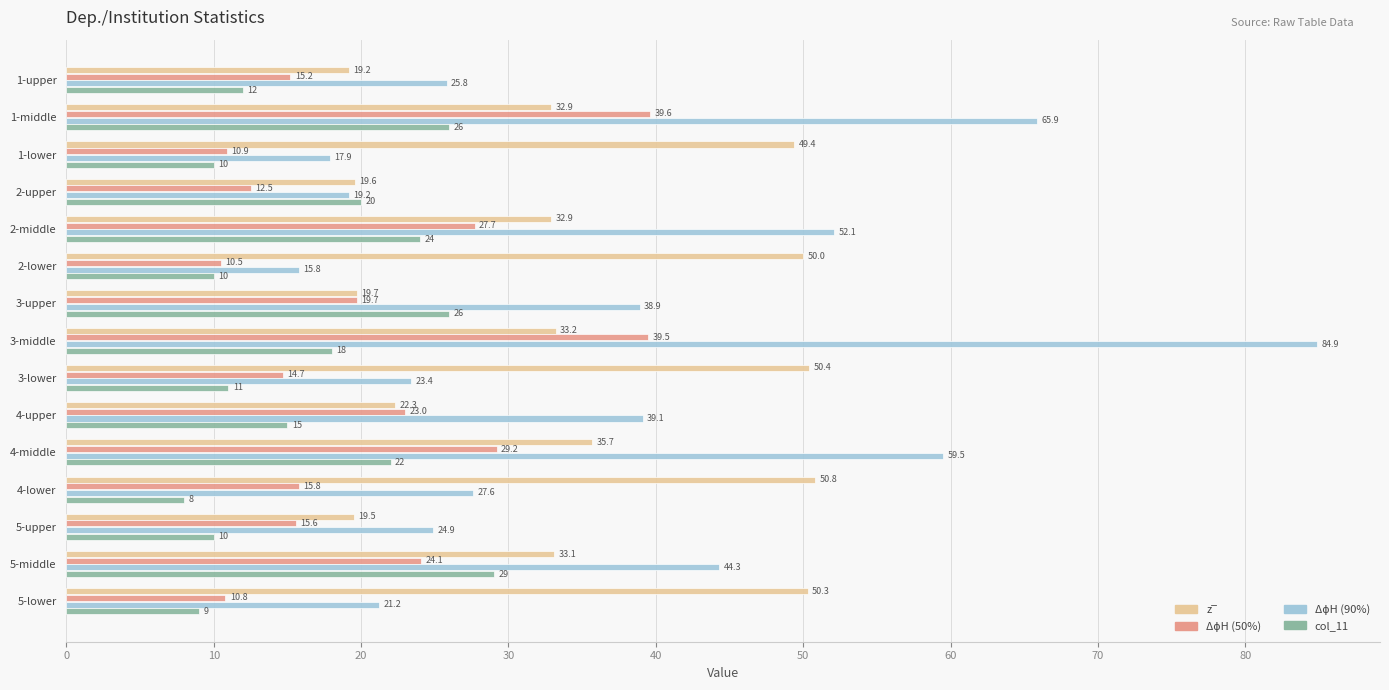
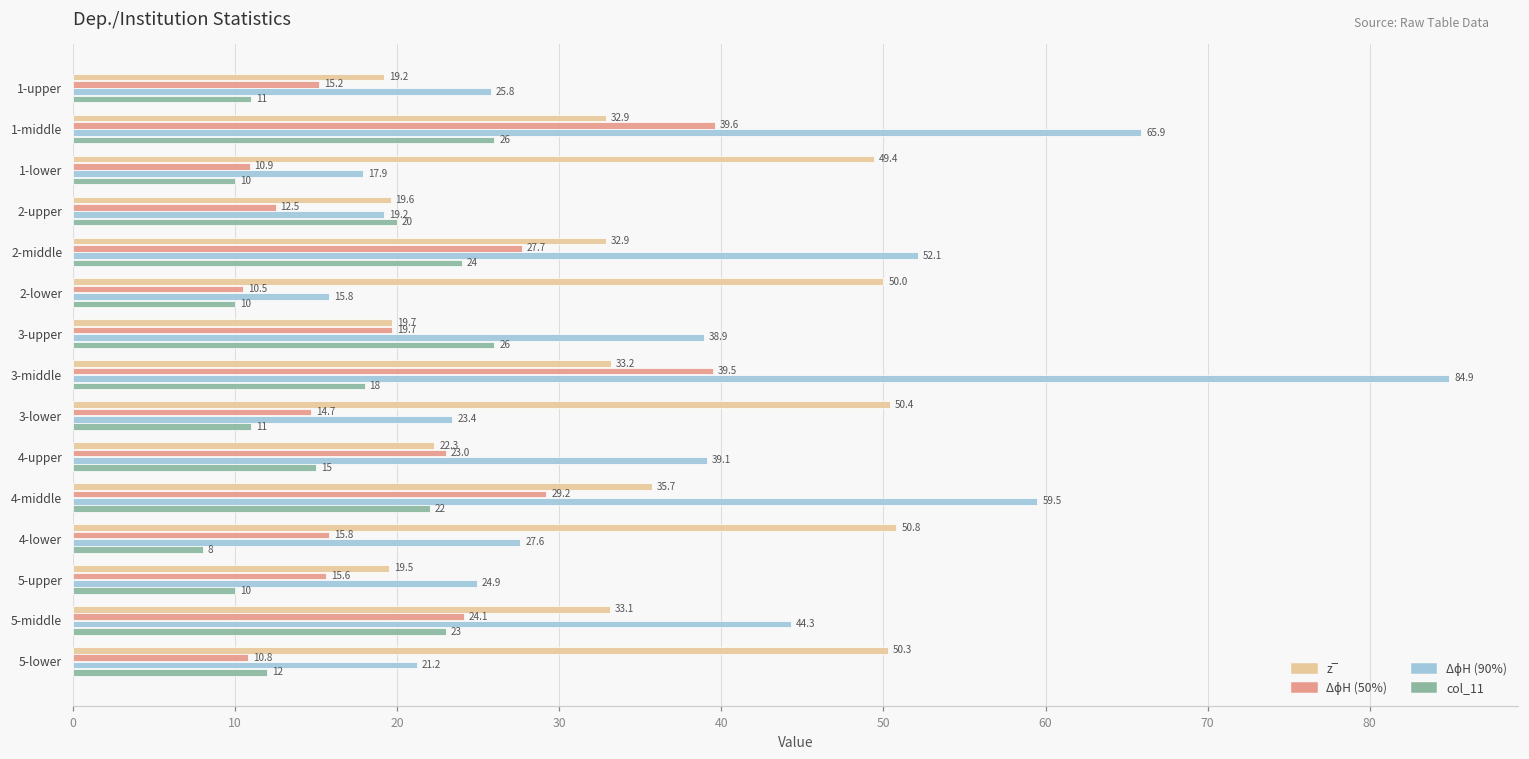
col_11, 1-upper: 12 -> 11
col_11, 5-middle: 29 -> 23
col_11, 5-lower: 9 -> 12
